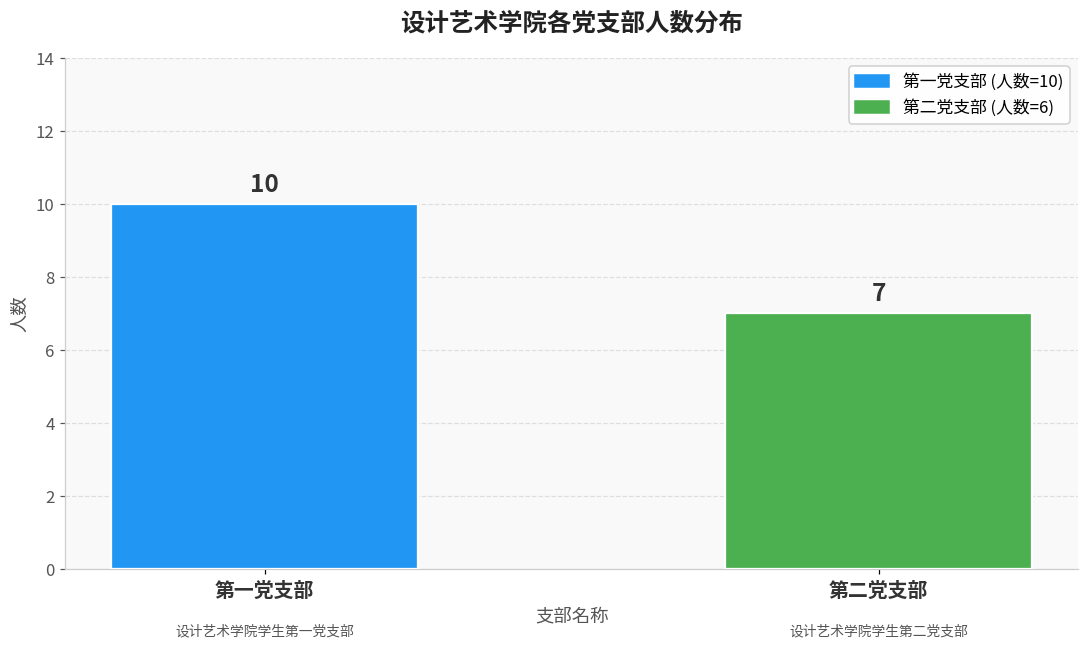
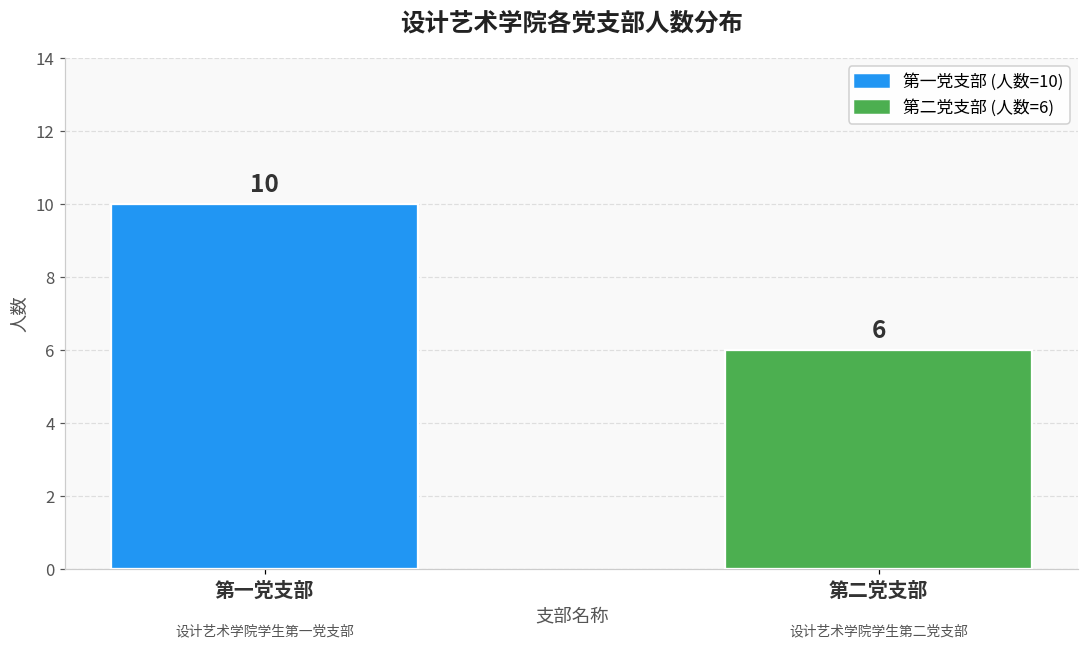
第二党支部: 7 -> 6
